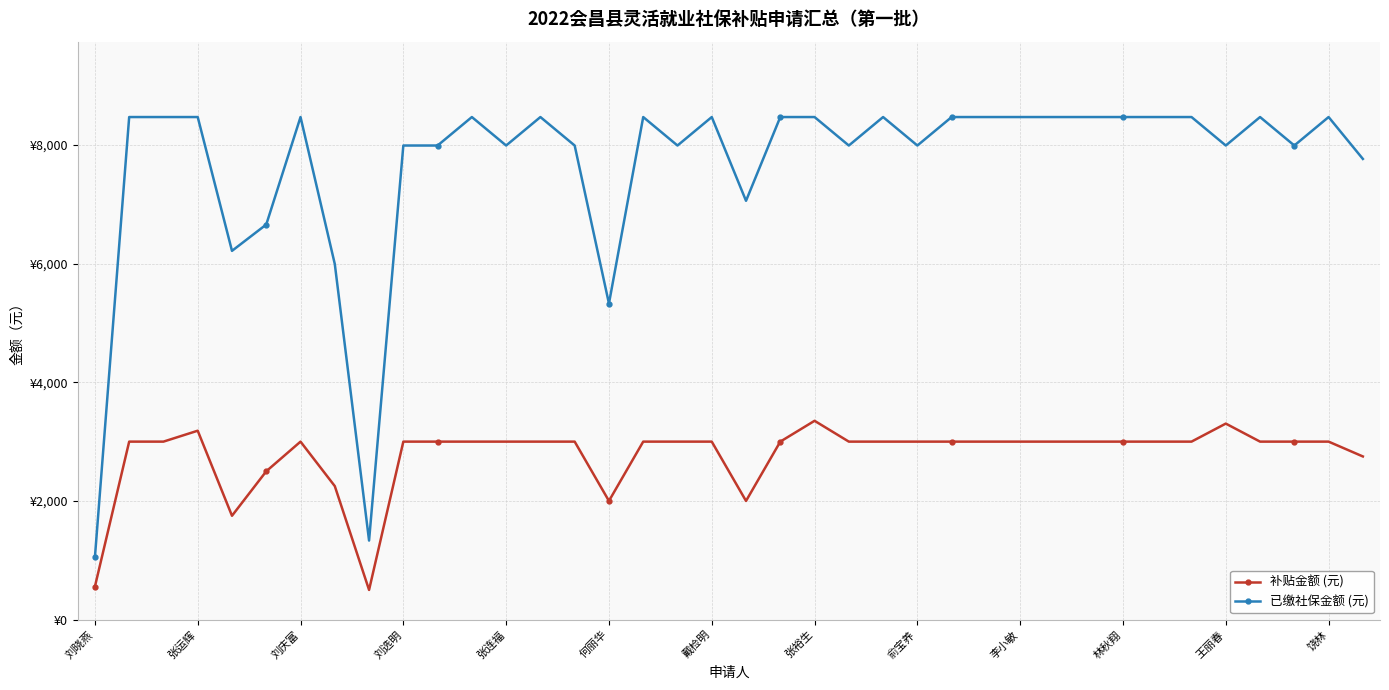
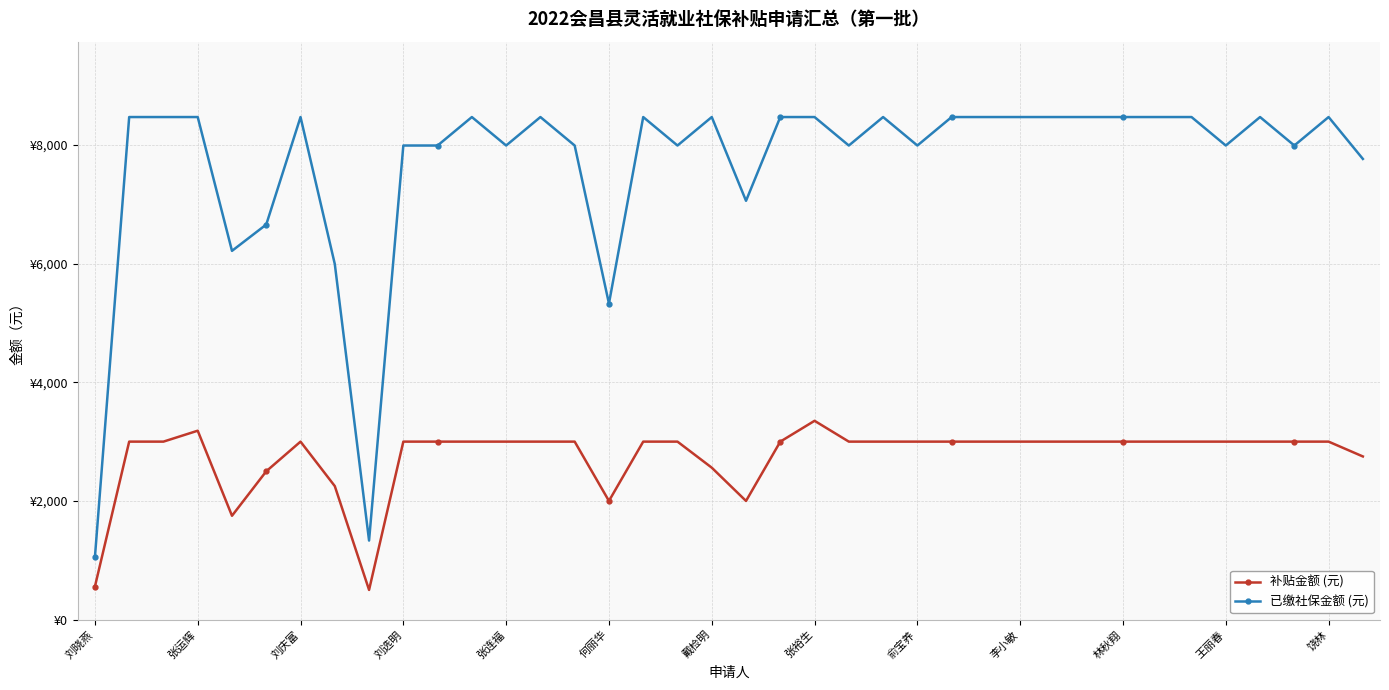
补贴金额 (元), 戴检明: ¥3,000 -> ¥2,600
补贴金额 (元), 王丽春: ¥3,300 -> ¥3,000
